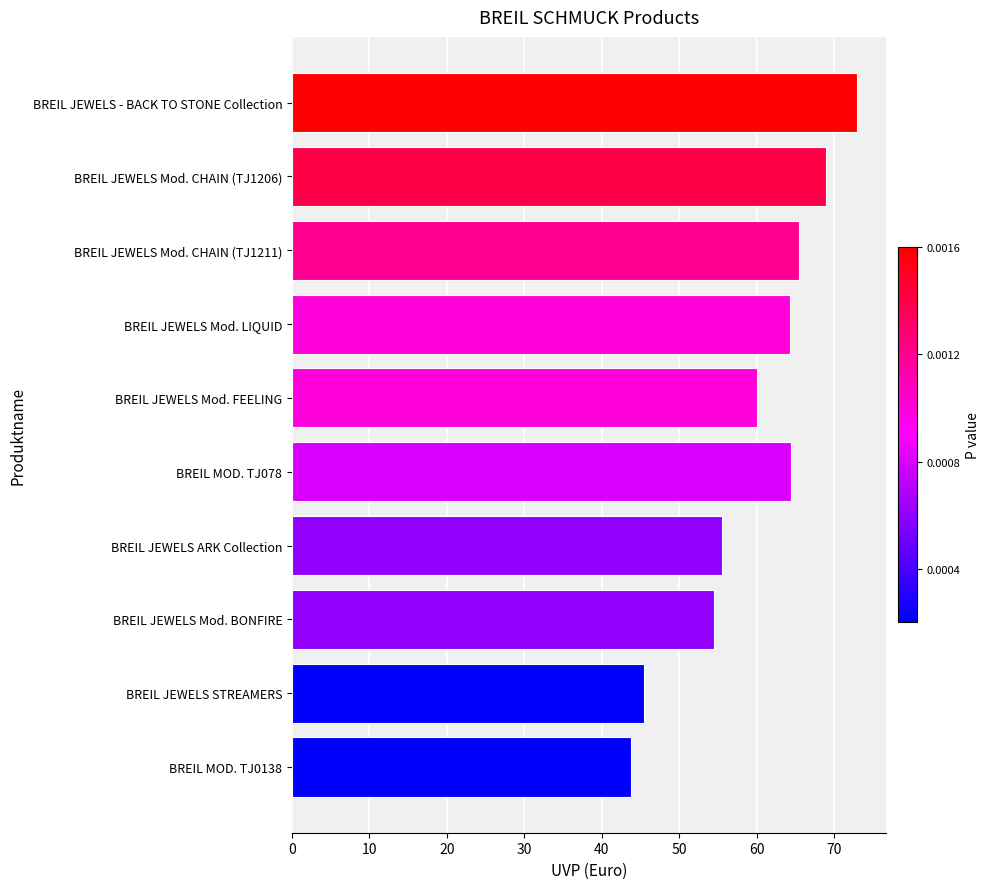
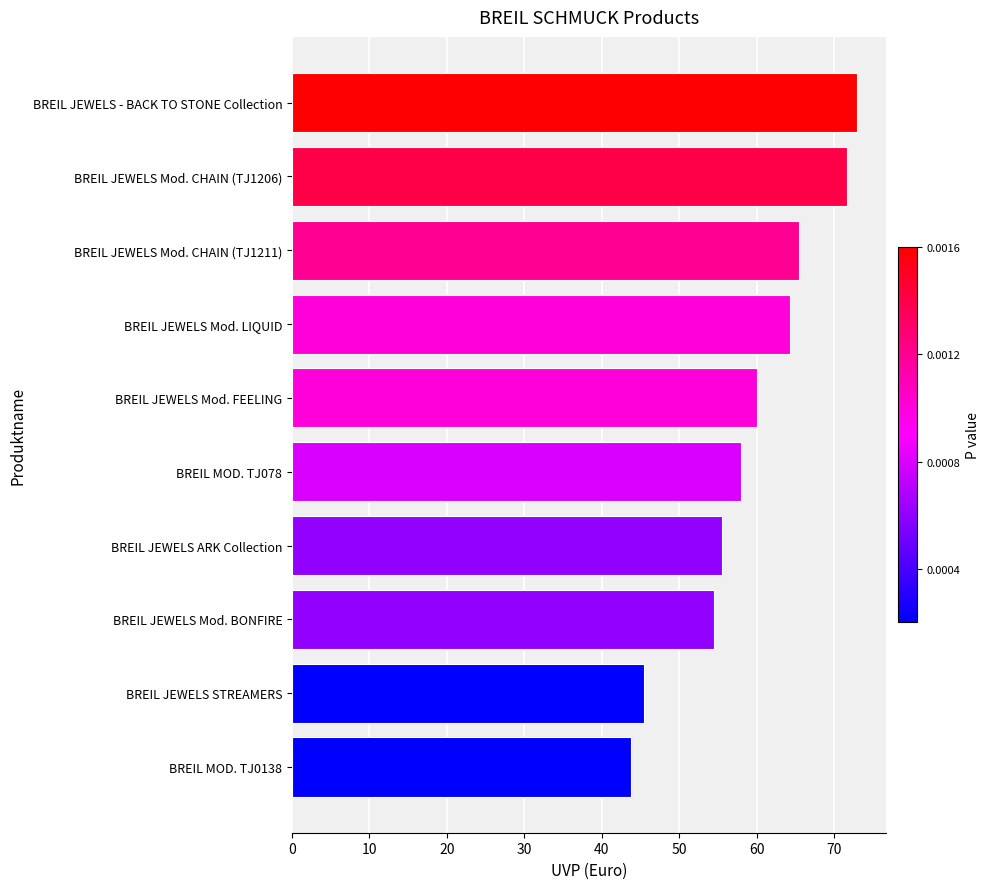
BREIL JEWELS Mod. CHAIN (TJ1206): 69 -> 72
BREIL MOD. TJ078: 64 -> 58
